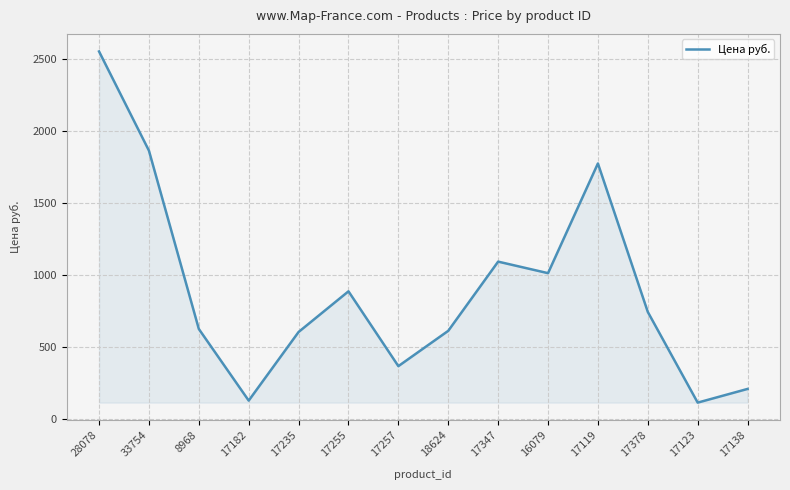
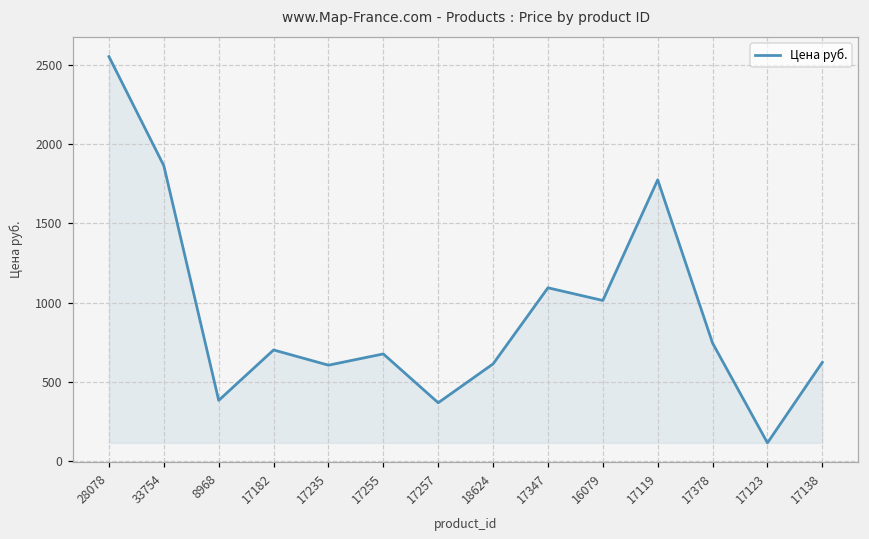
8968: 630 -> 380
17182: 130 -> 700
17255: 890 -> 680
17138: 210 -> 620
